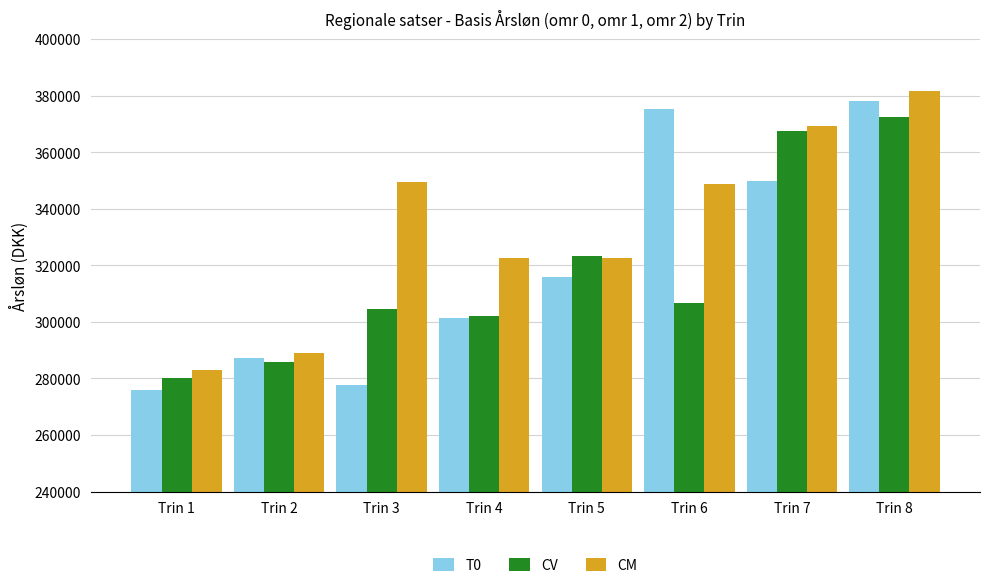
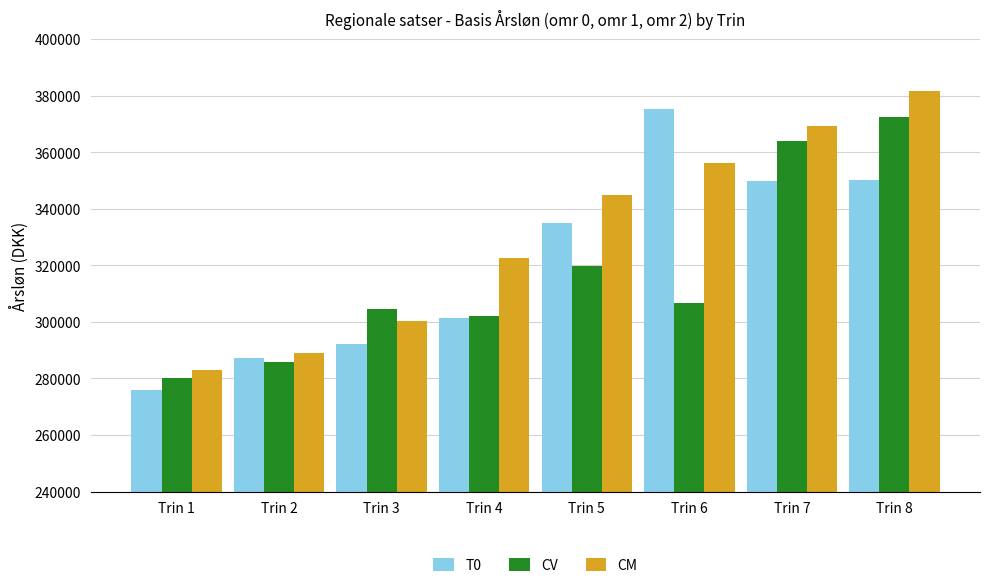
T0, Trin 3: 278000 -> 292000
CM, Trin 3: 350000 -> 300000
T0, Trin 5: 316000 -> 335000
CV, Trin 5: 323000 -> 320000
CM, Trin 5: 323000 -> 345000
CM, Trin 6: 349000 -> 356000
CV, Trin 7: 367000 -> 364000
T0, Trin 8: 378000 -> 350000
